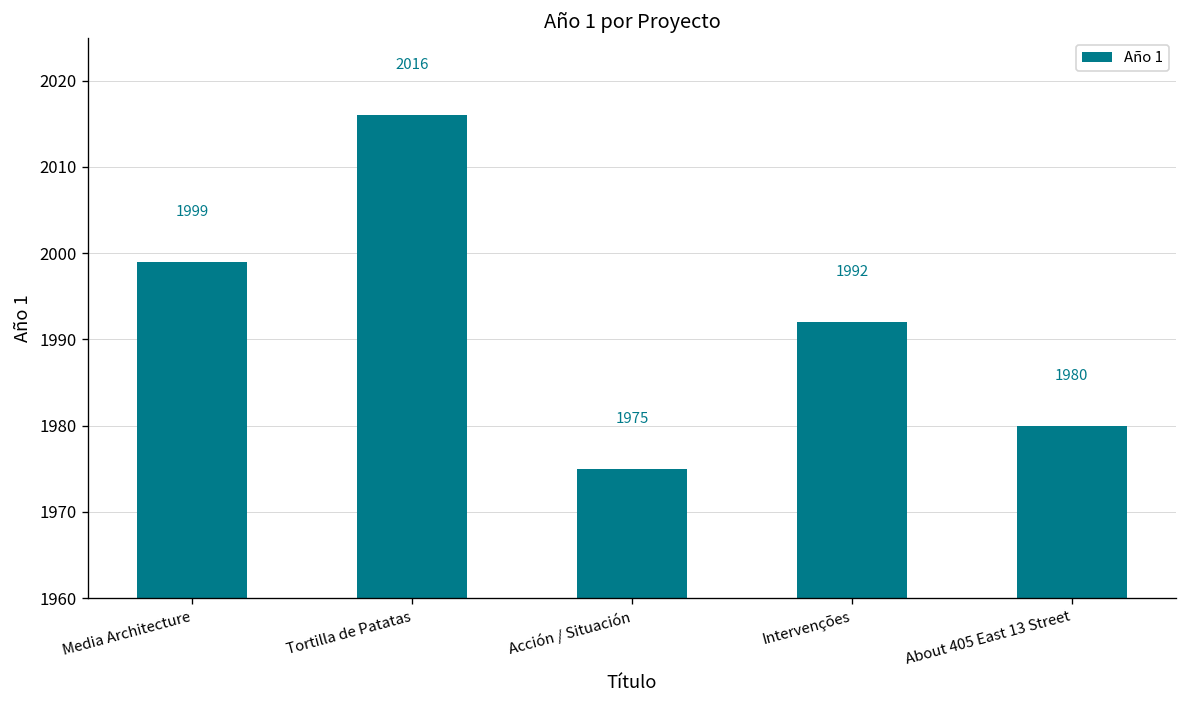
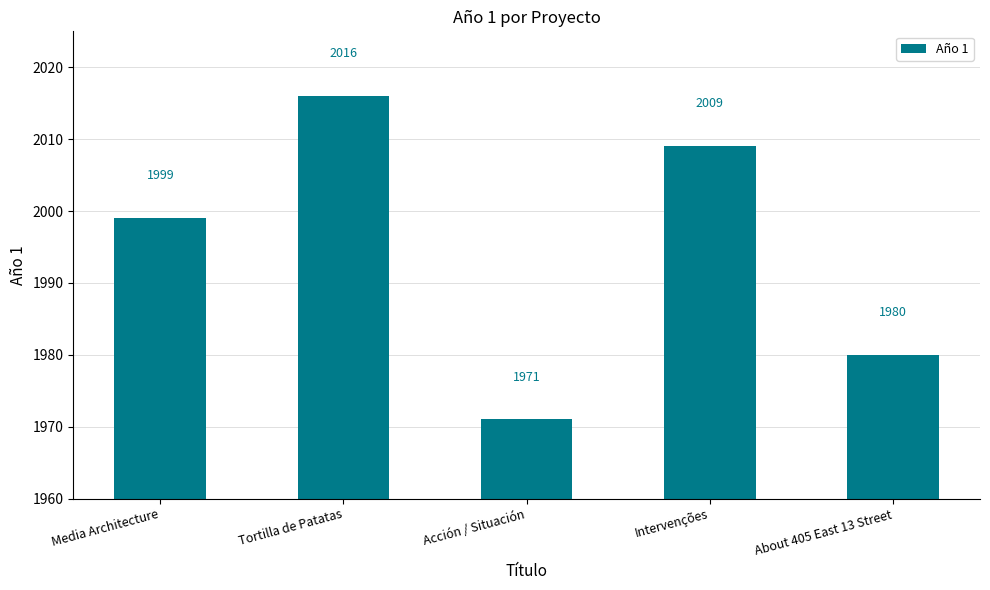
Acción / Situación: 1975 -> 1971
Intervenções: 1992 -> 2009
